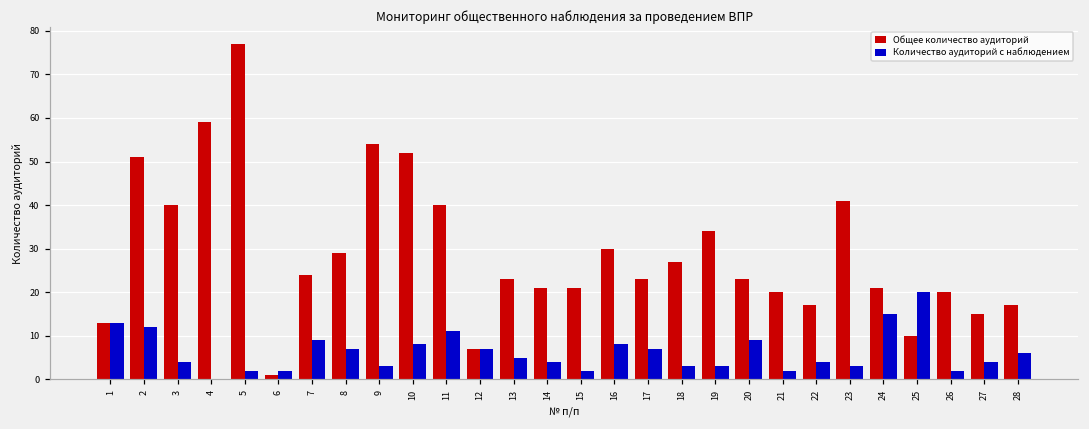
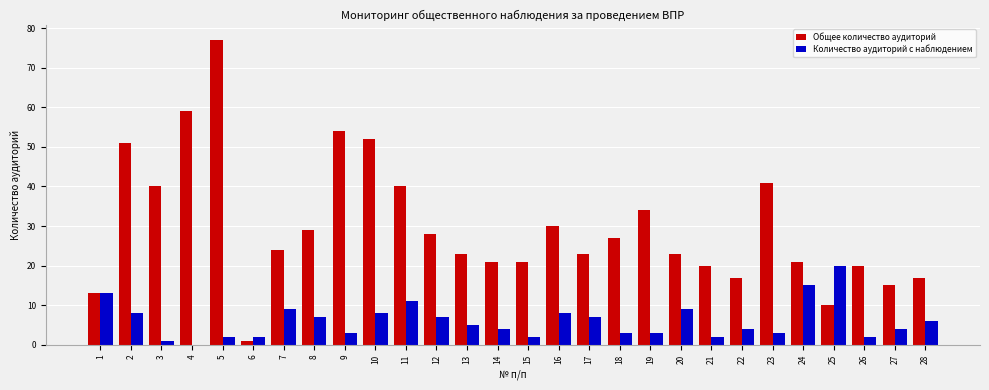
Количество аудиторий с наблюдением, 2: 12 -> 8
Количество аудиторий с наблюдением, 3: 4 -> 1
Общее количество аудиторий, 12: 7 -> 28
